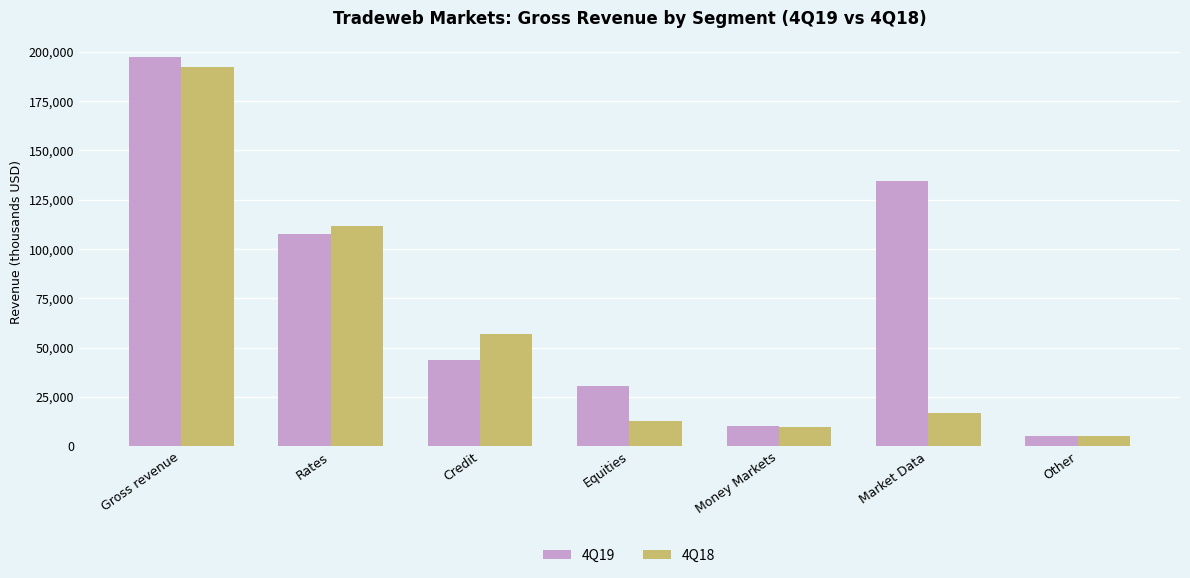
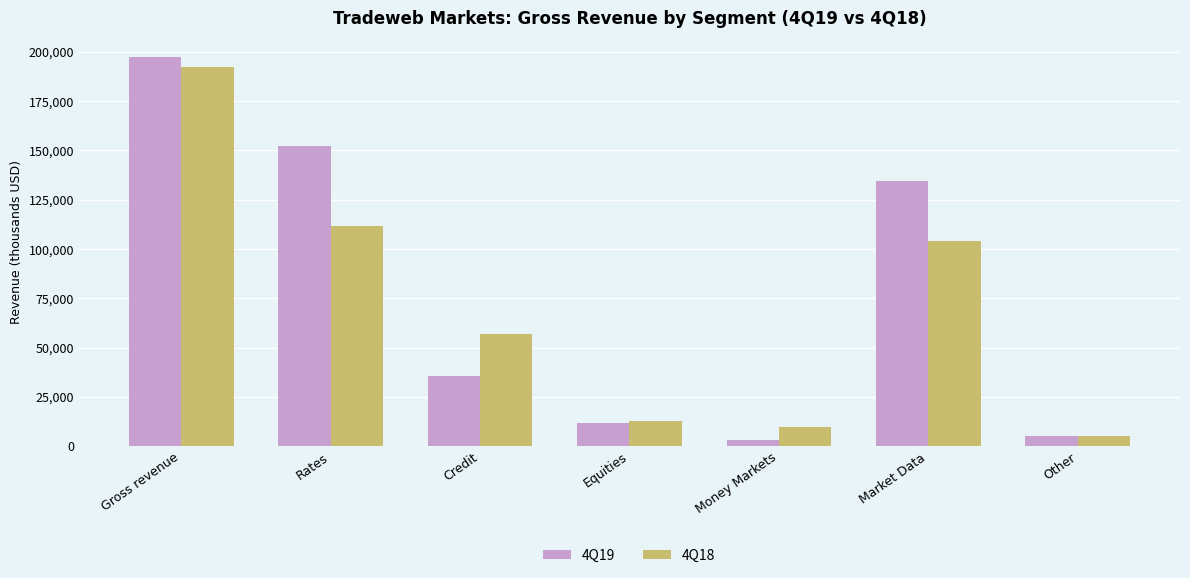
4Q19, Rates: 108,000 -> 152,000
4Q19, Credit: 44,000 -> 35,000
4Q19, Equities: 31,000 -> 12,000
4Q19, Money Markets: 10,000 -> 3,000
4Q18, Market Data: 17,000 -> 104,000
